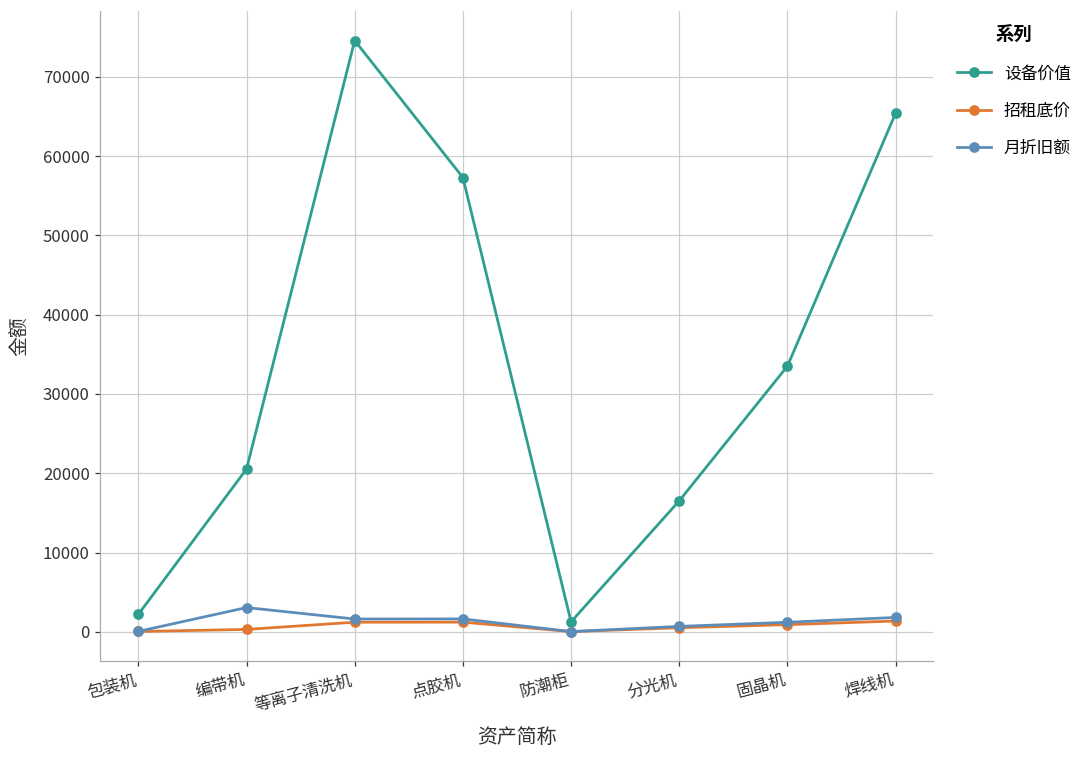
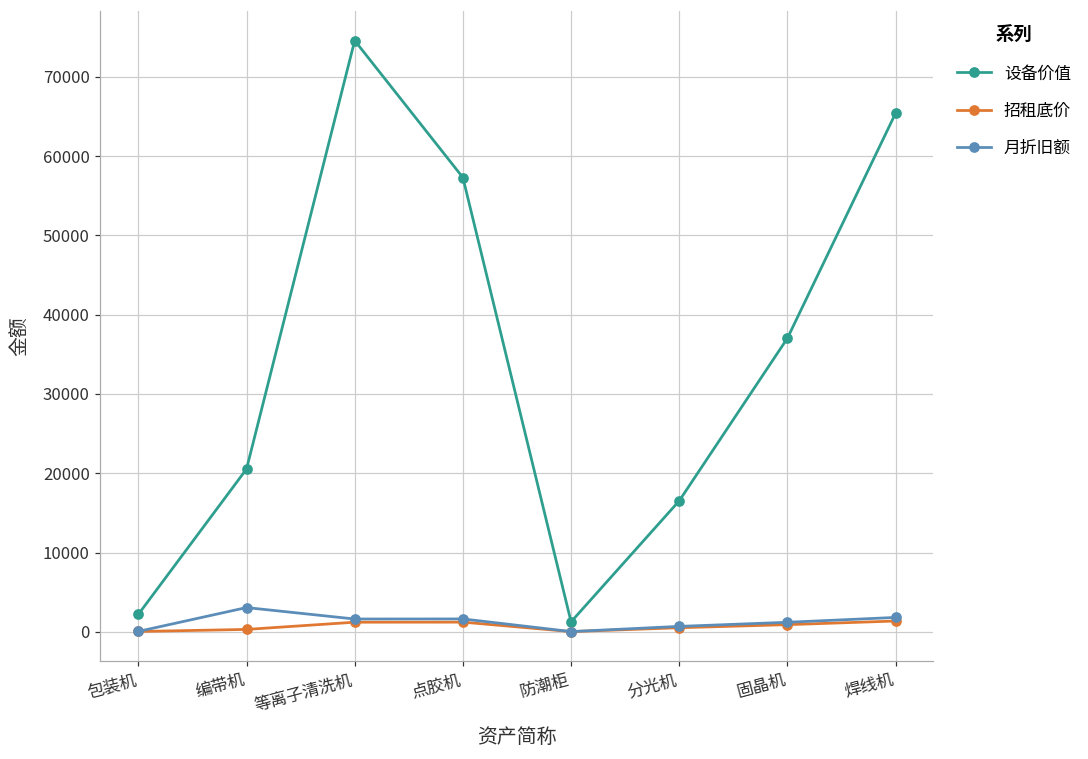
设备价值, 固晶机: 34000 -> 37000
